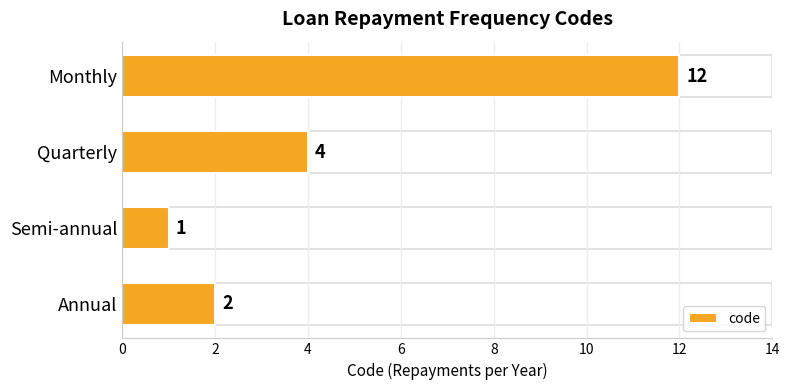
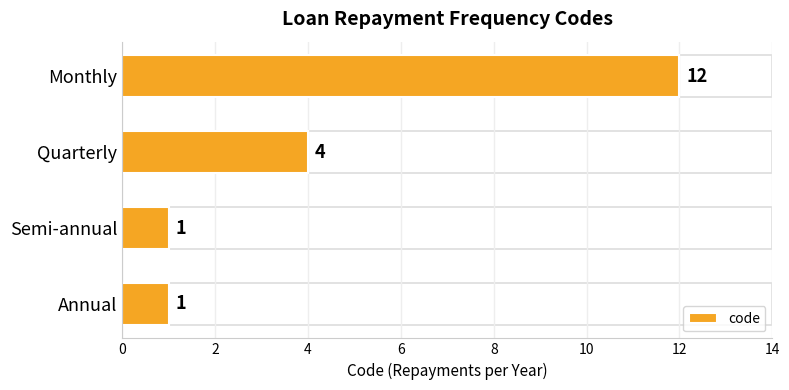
Annual: 2 -> 1
